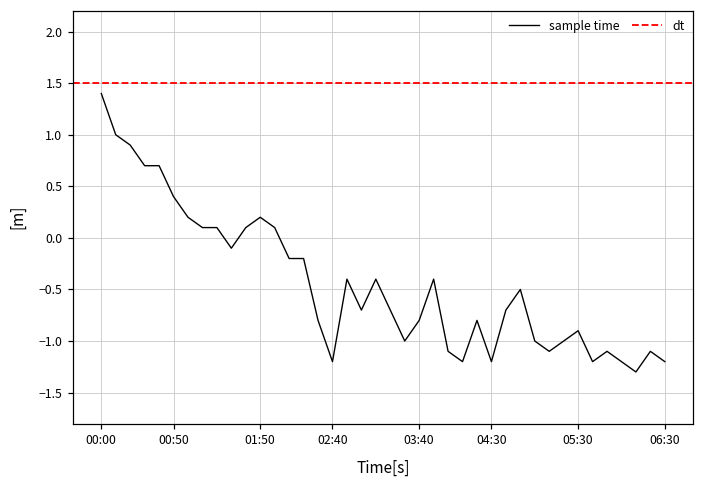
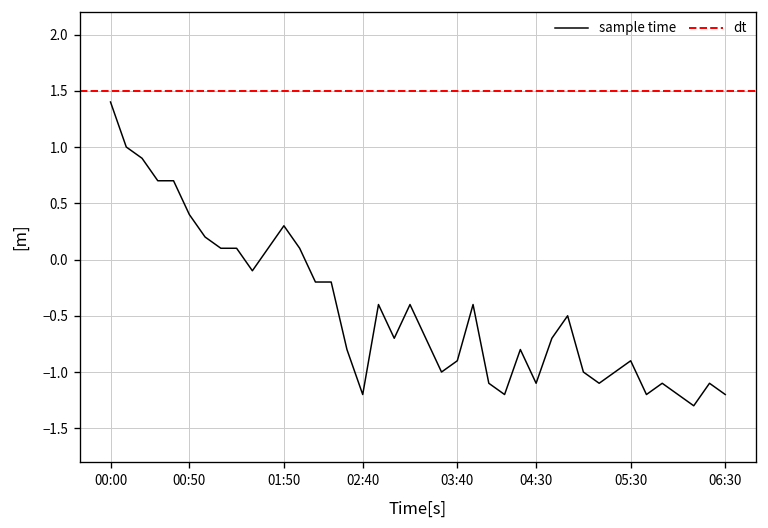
01:50: 0.2 -> 0.3
03:40: -0.8 -> -0.9
04:30: -1.2 -> -1.1
